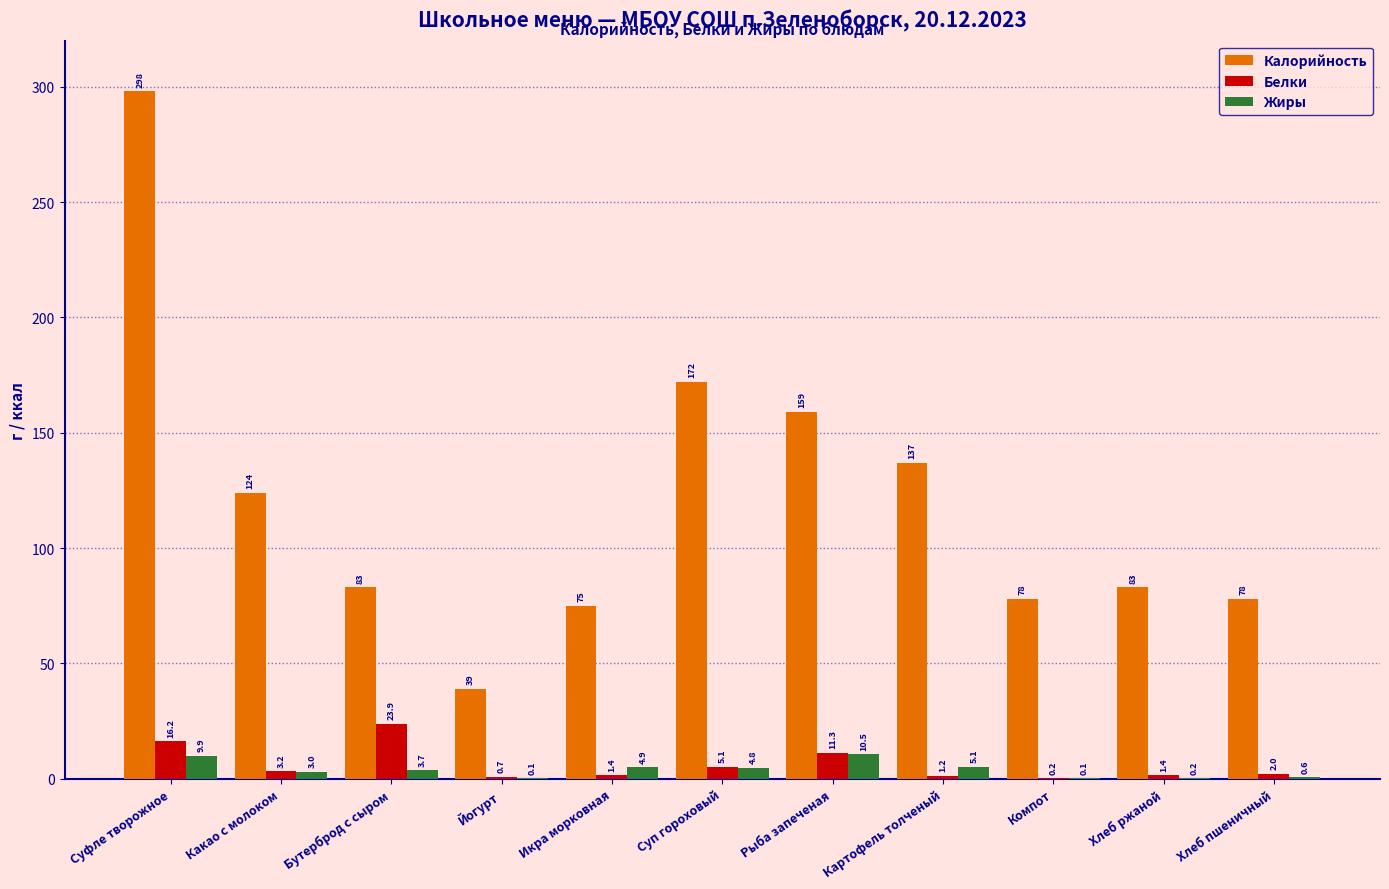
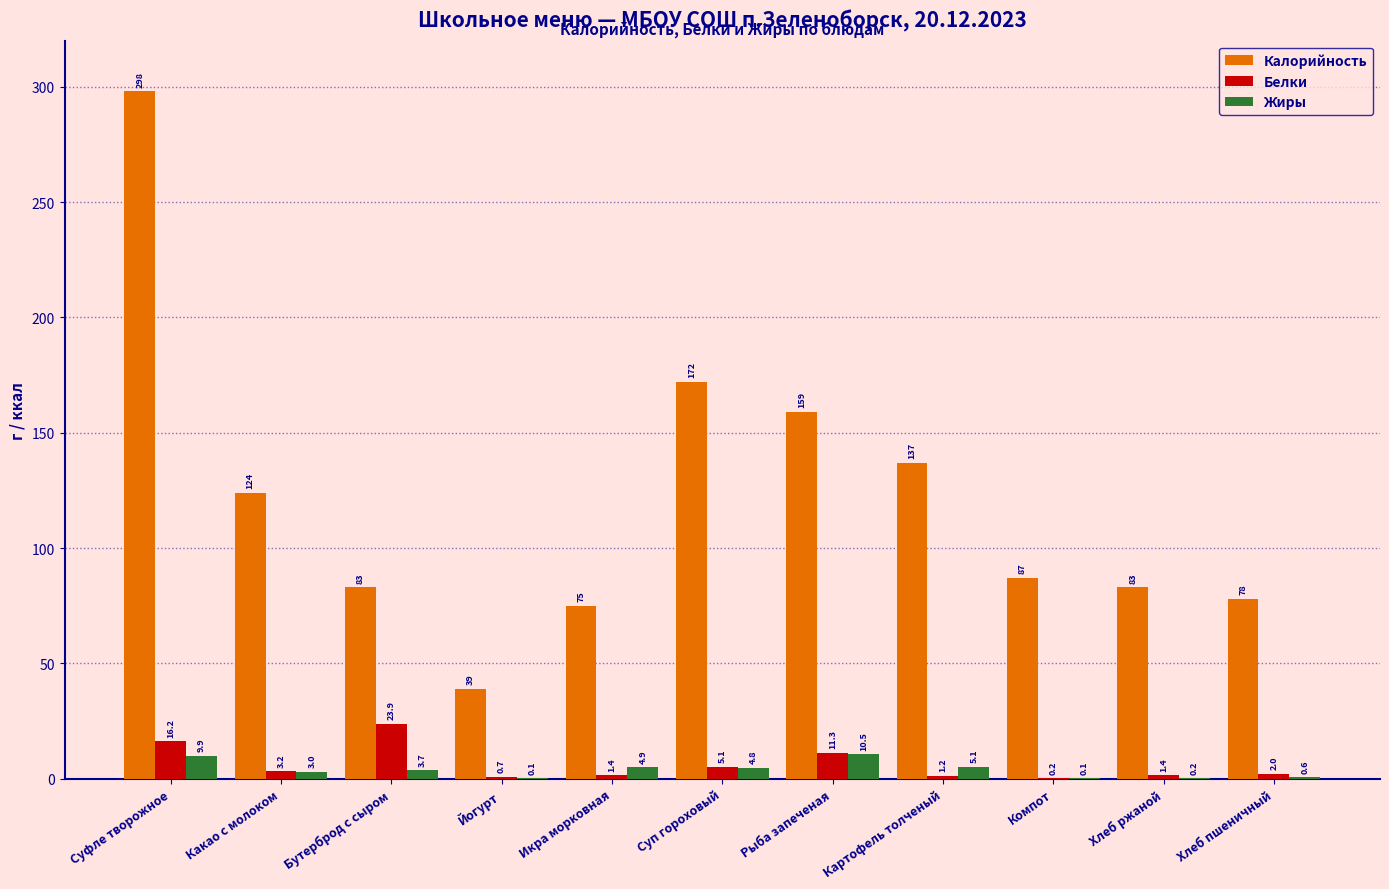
Калорийность, Компот: 78 -> 87
